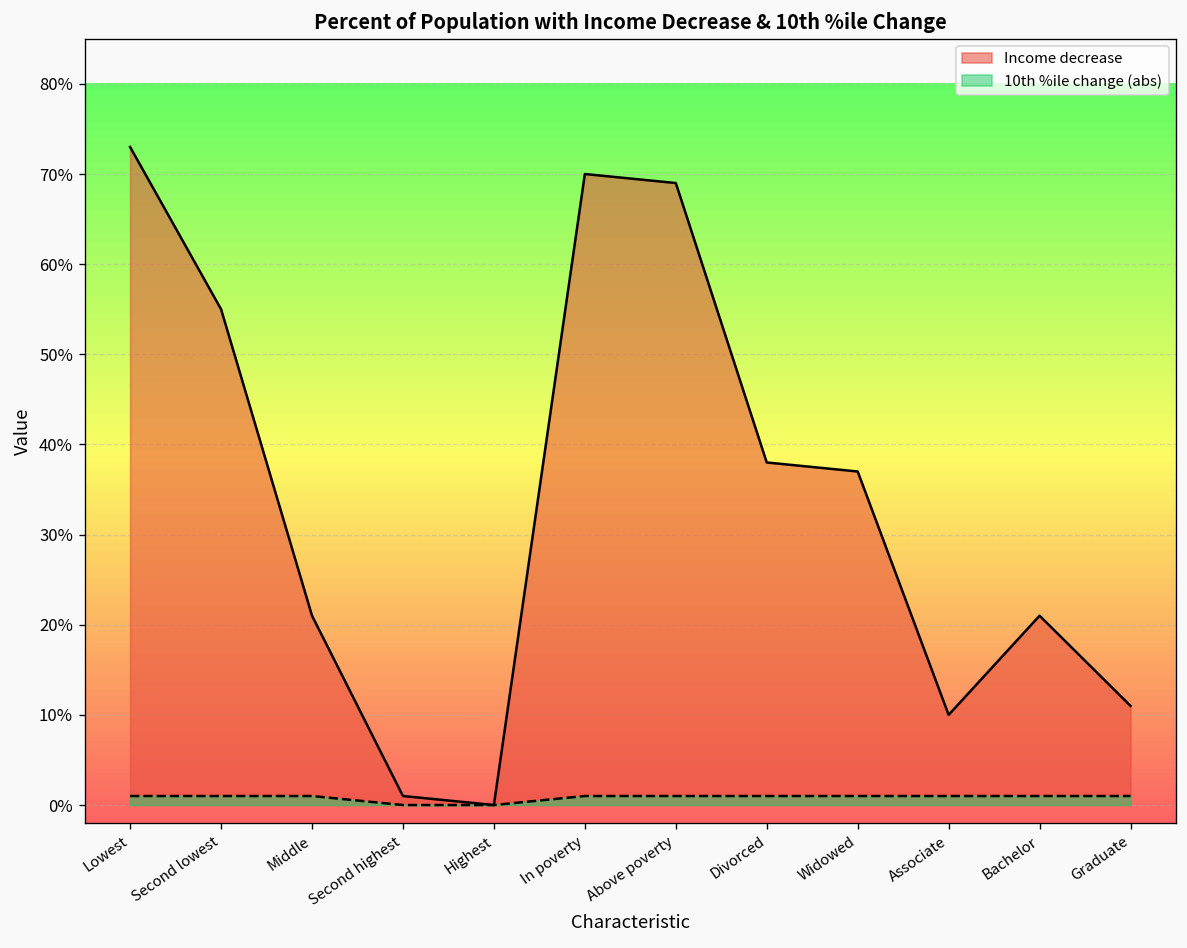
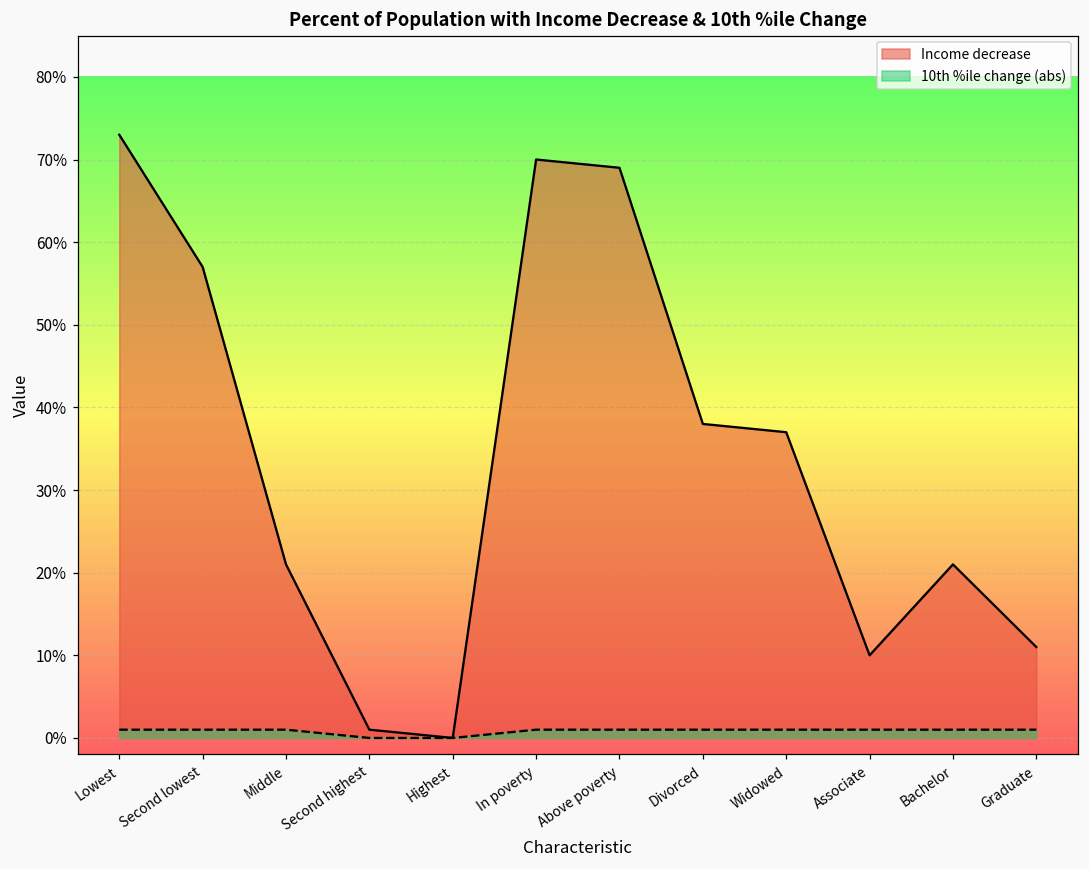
Income decrease, Second lowest: 55% -> 57%
